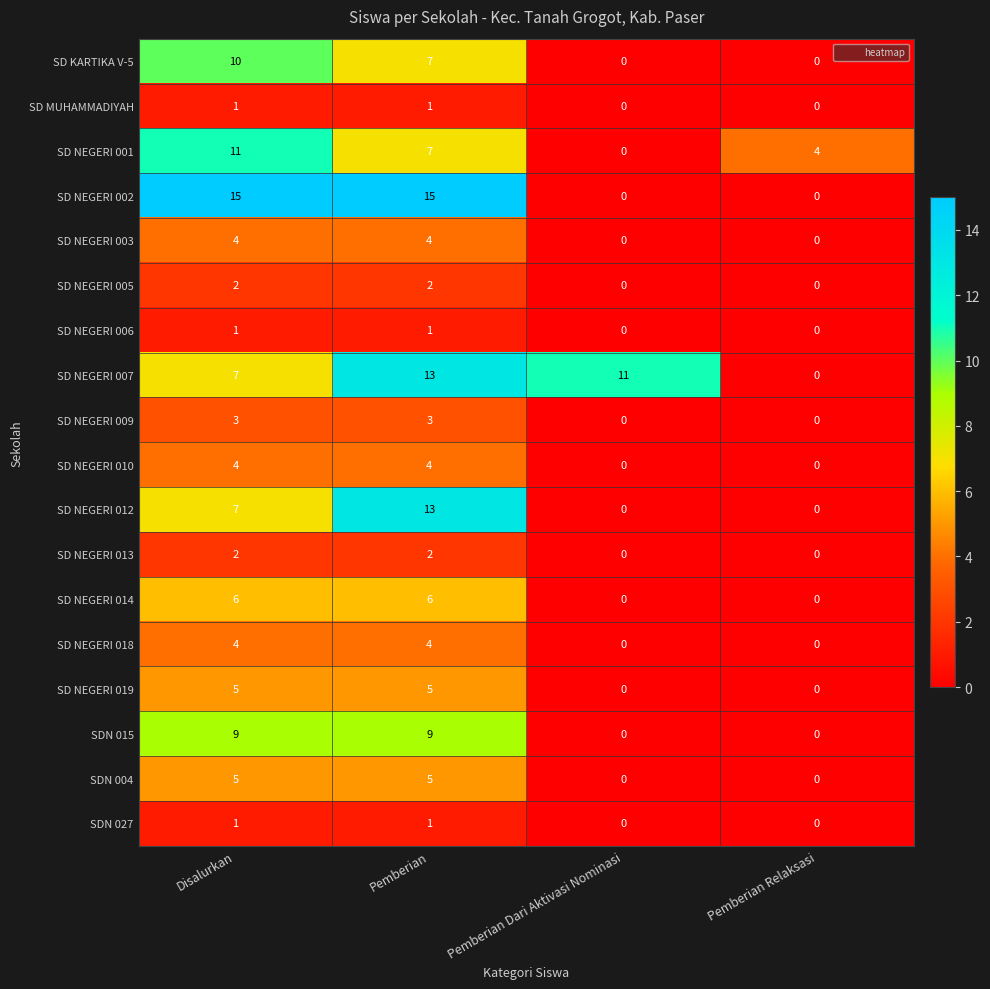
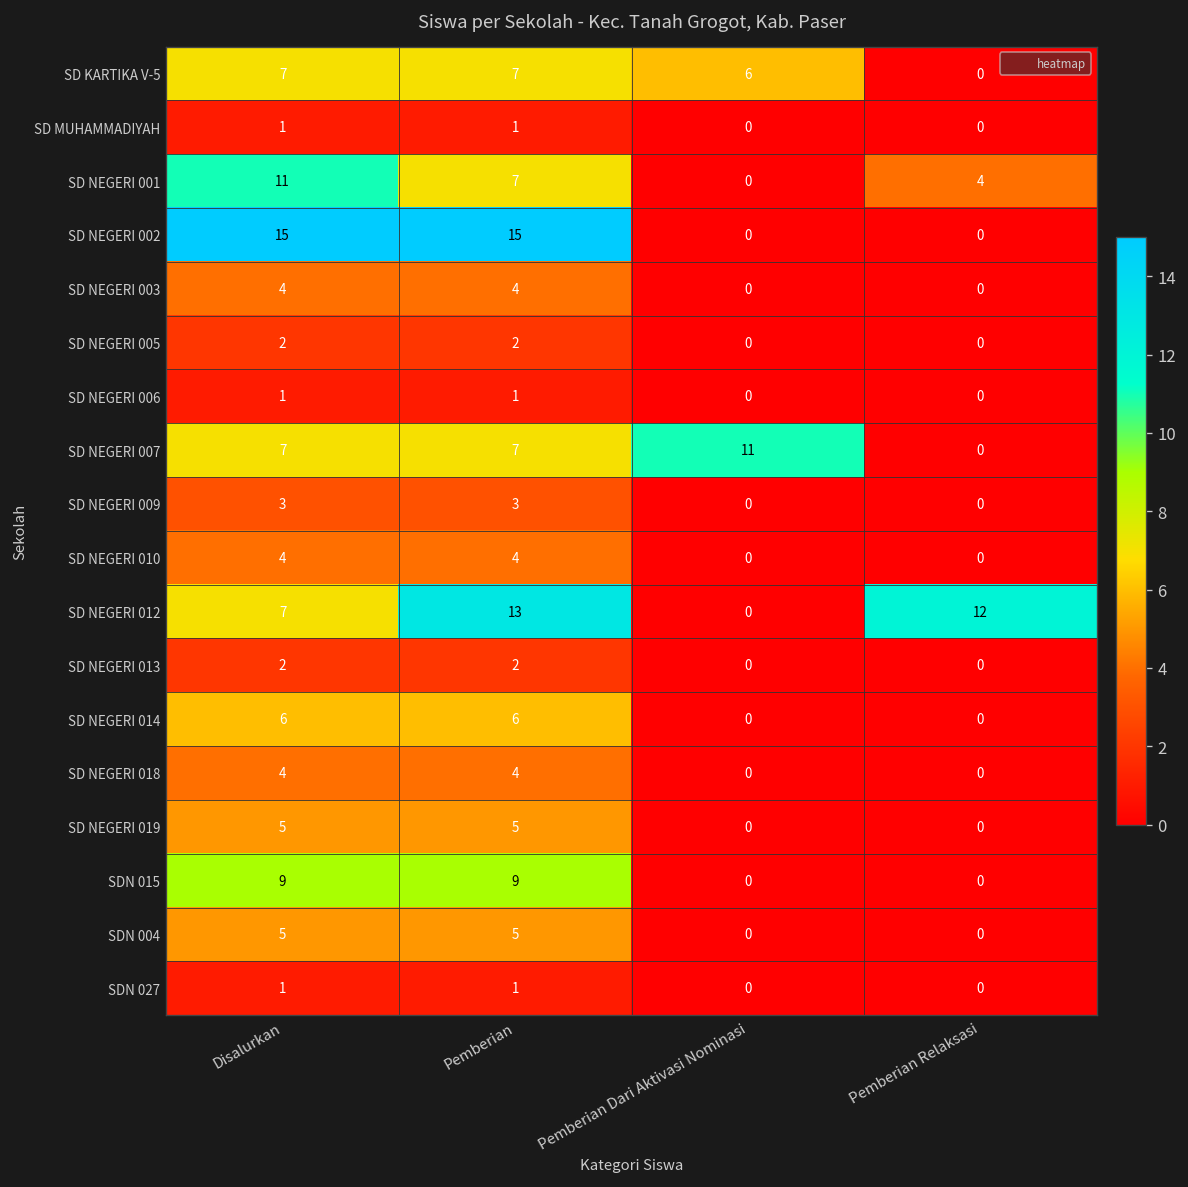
SD KARTIKA V-5, Disalurkan: 10 -> 7
SD KARTIKA V-5, Pemberian Dari Aktivasi Nominasi: 0 -> 6
SD NEGERI 007, Pemberian: 13 -> 7
SD NEGERI 012, Pemberian Relaksasi: 0 -> 12
